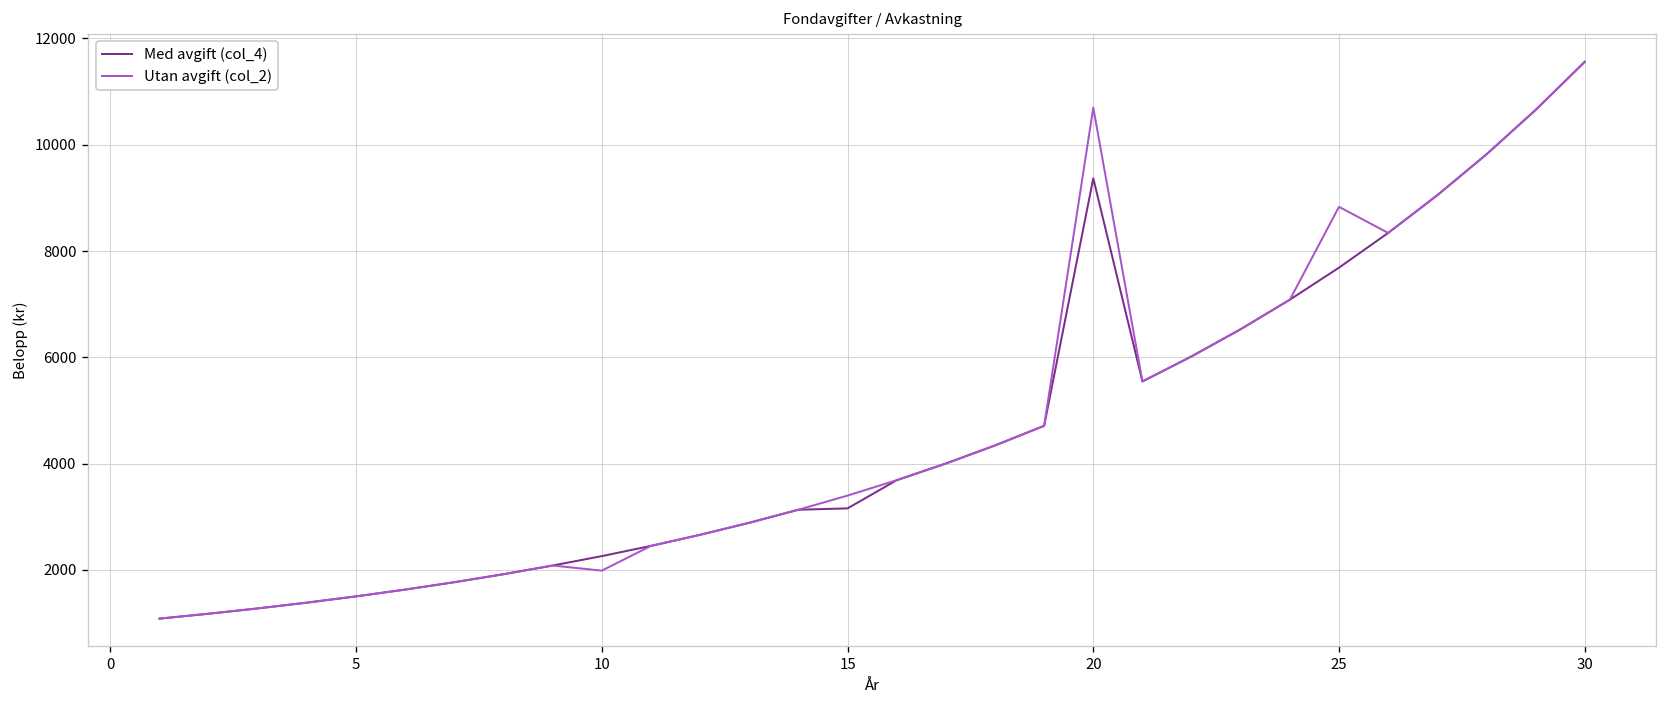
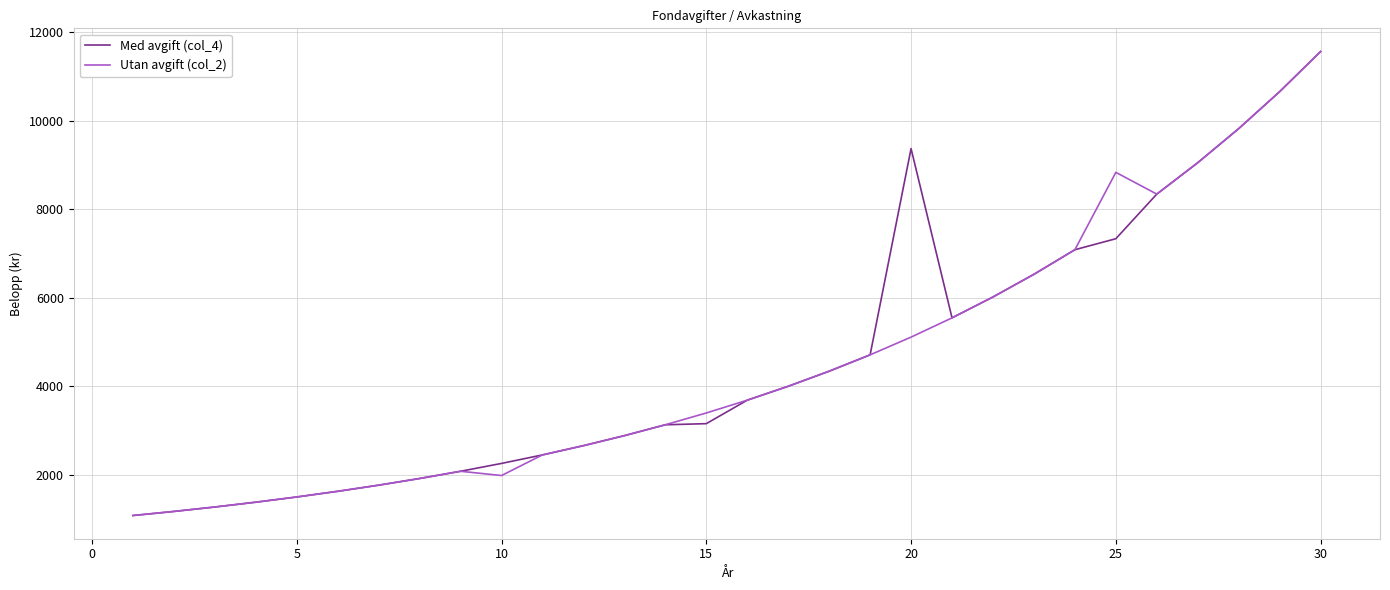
Utan avgift (col_2), 20: 10700 -> 5100
Med avgift (col_4), 25: 7700 -> 7300
